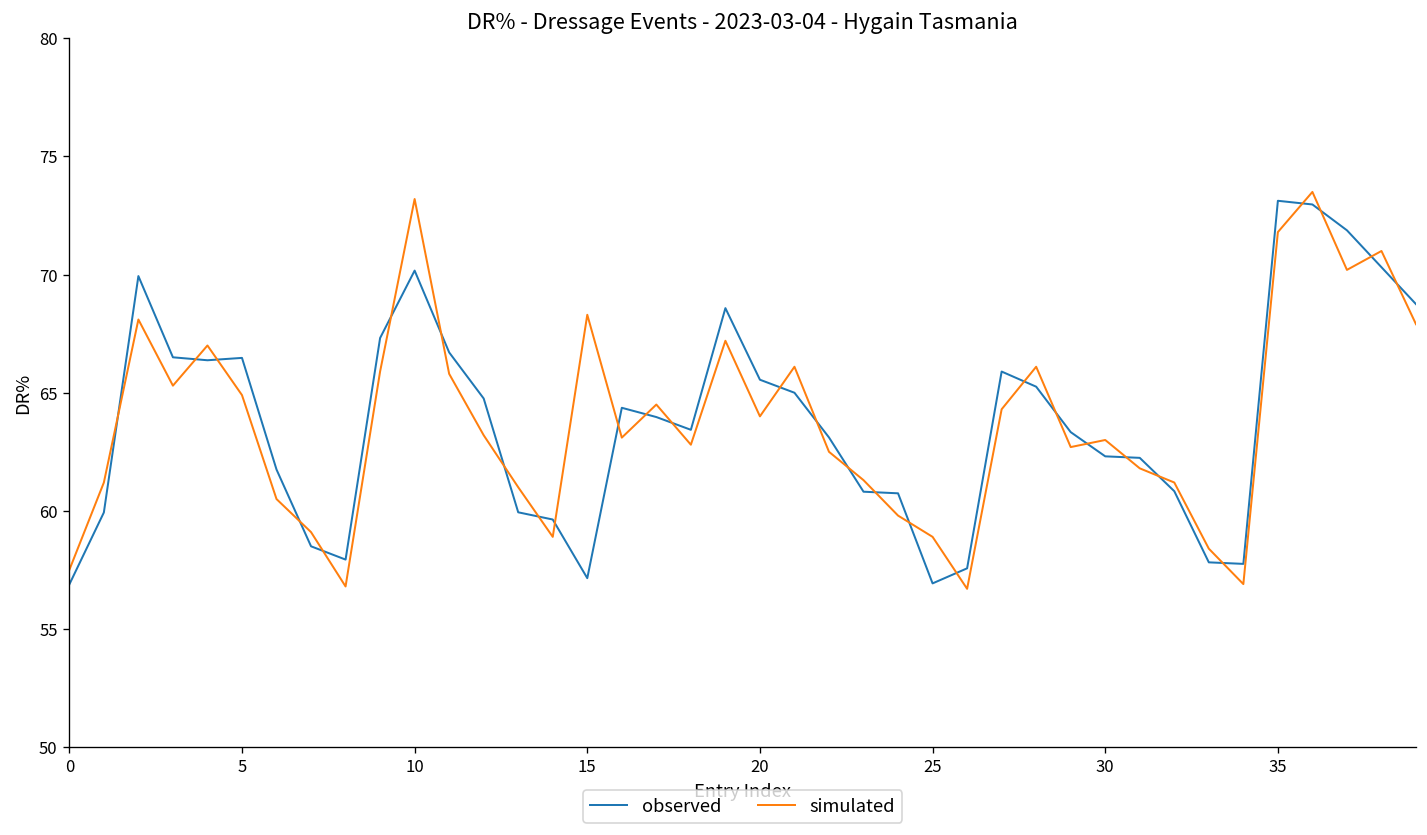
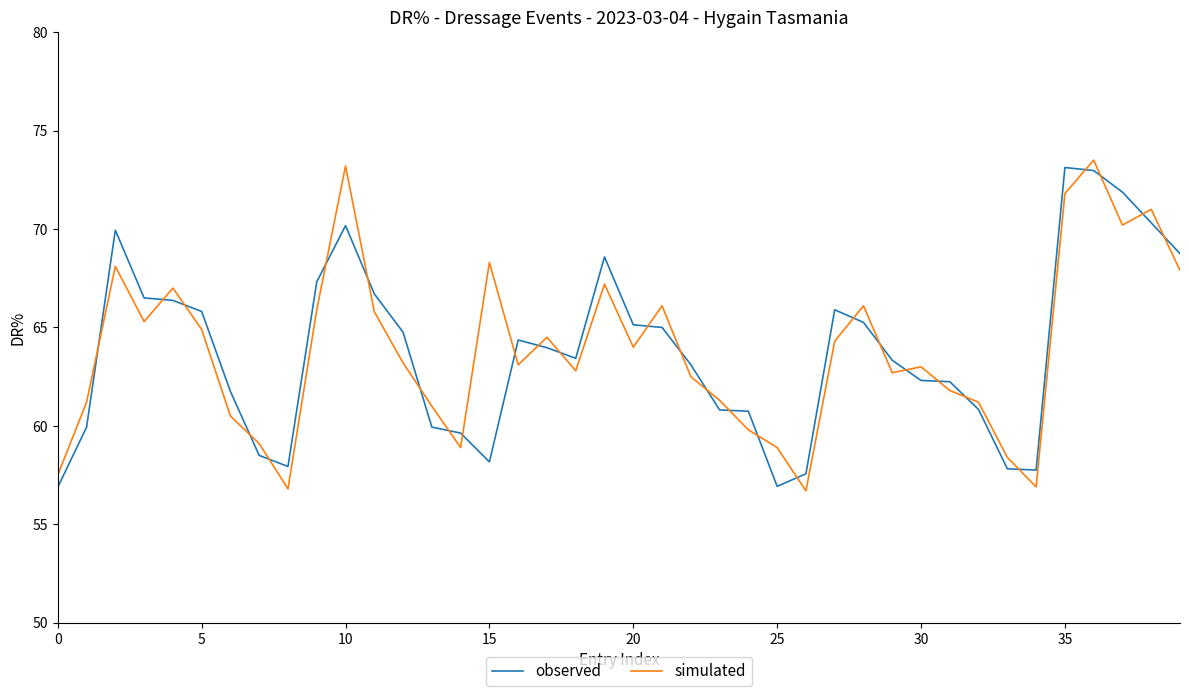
observed, 5: 66.5 -> 65.8
observed, 15: 57.2 -> 58.2
observed, 20: 65.6 -> 65.1
